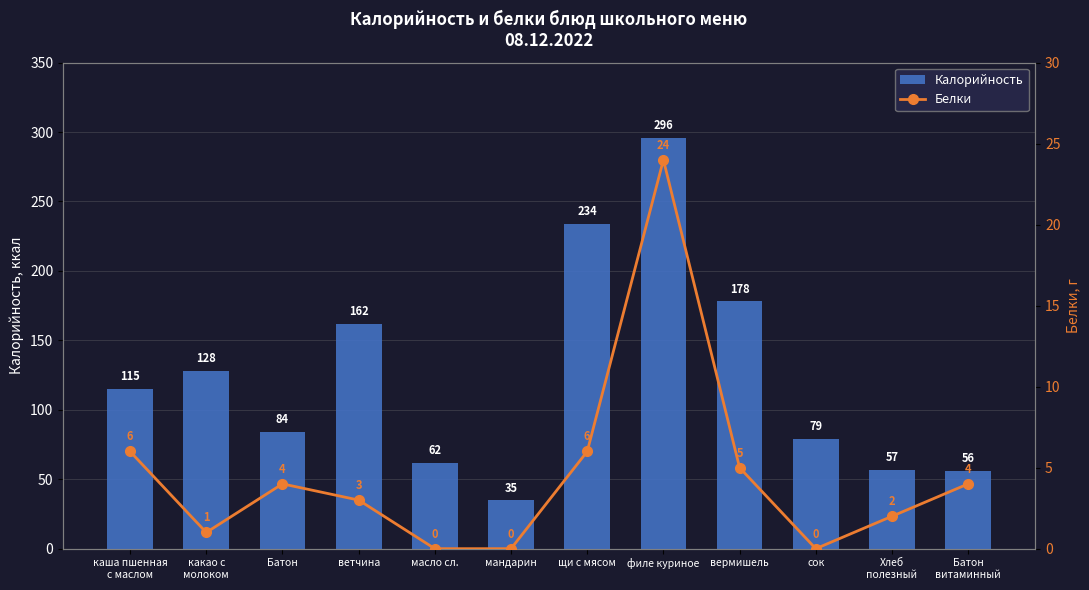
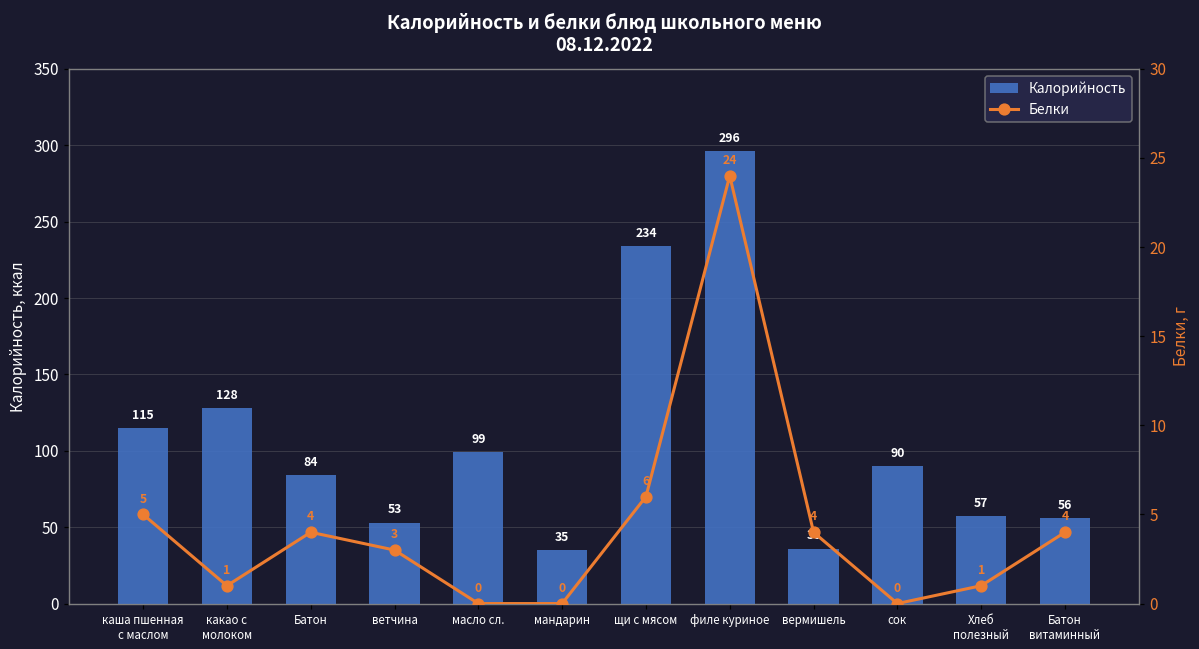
Калорийность, ветчина: 162 -> 53
Калорийность, масло сл.: 62 -> 99
Калорийность, вермишель: 178 -> 36
Калорийность, сок: 79 -> 90
Белки, каша пшенная с маслом: 6 -> 5
Белки, вермишель: 5 -> 4
Белки, Хлеб полезный: 2 -> 1
